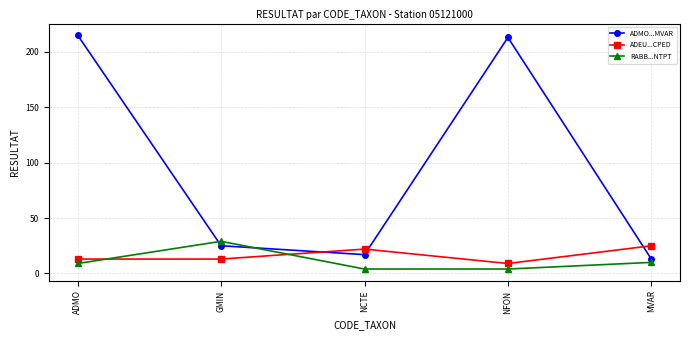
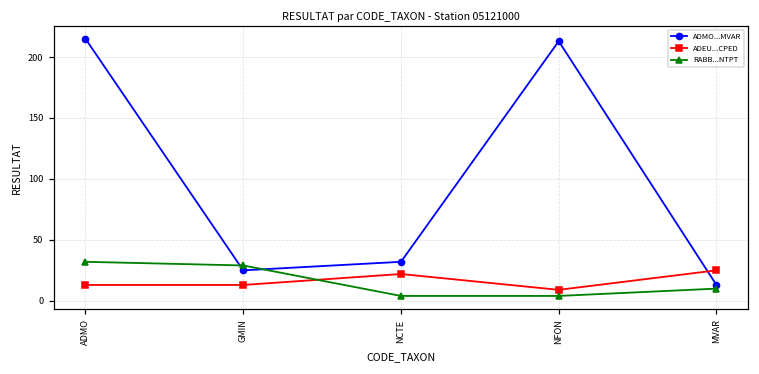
RABB...NTPT, ADMO: 9 -> 32
ADMO...MVAR, NCTE: 17 -> 32
